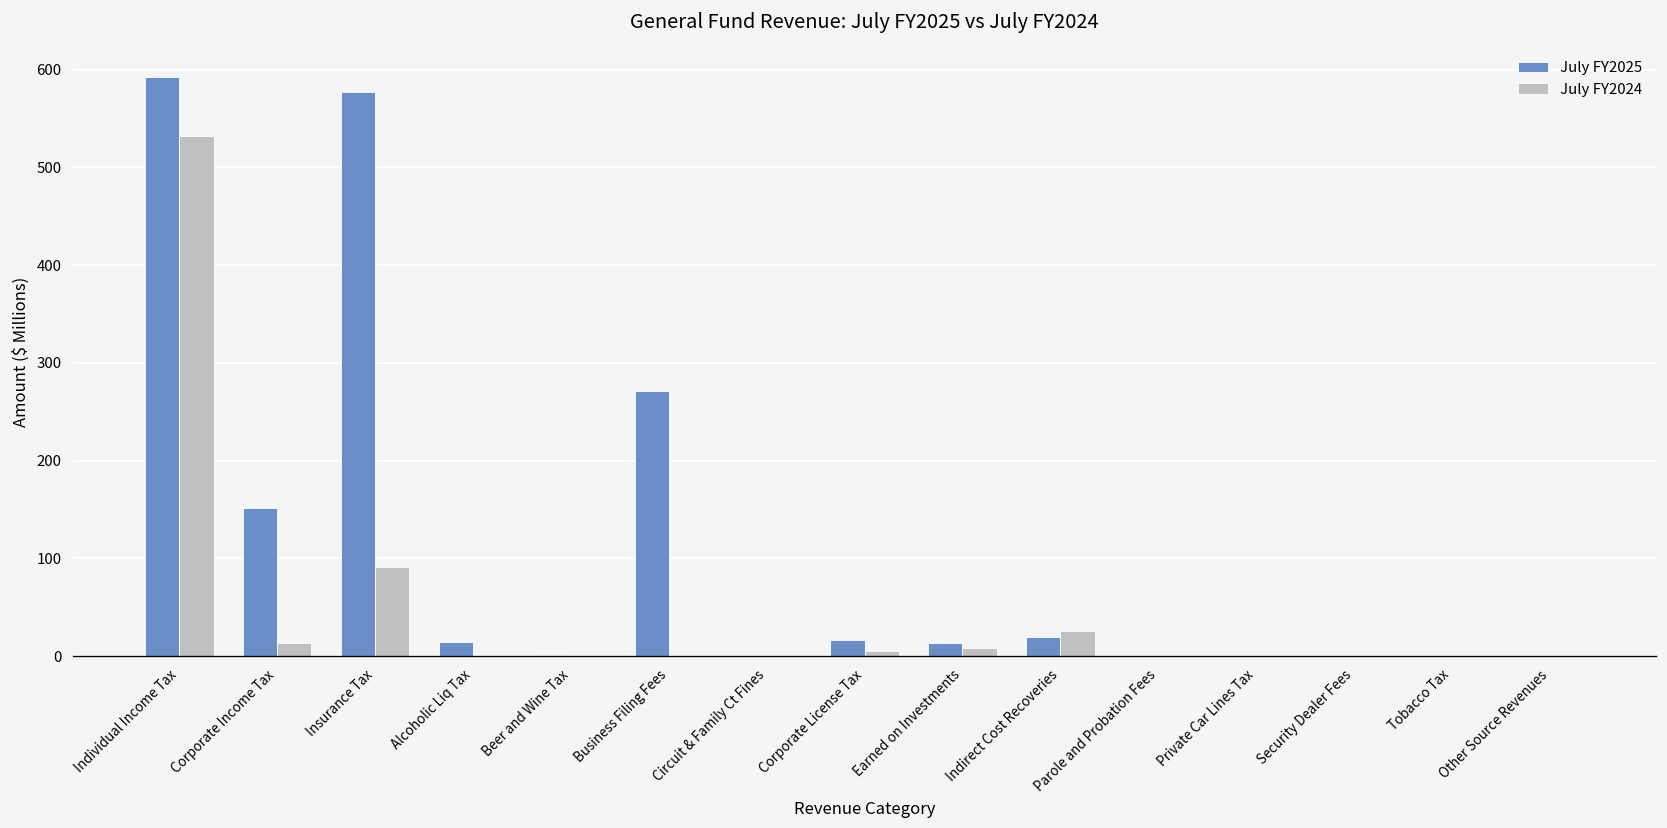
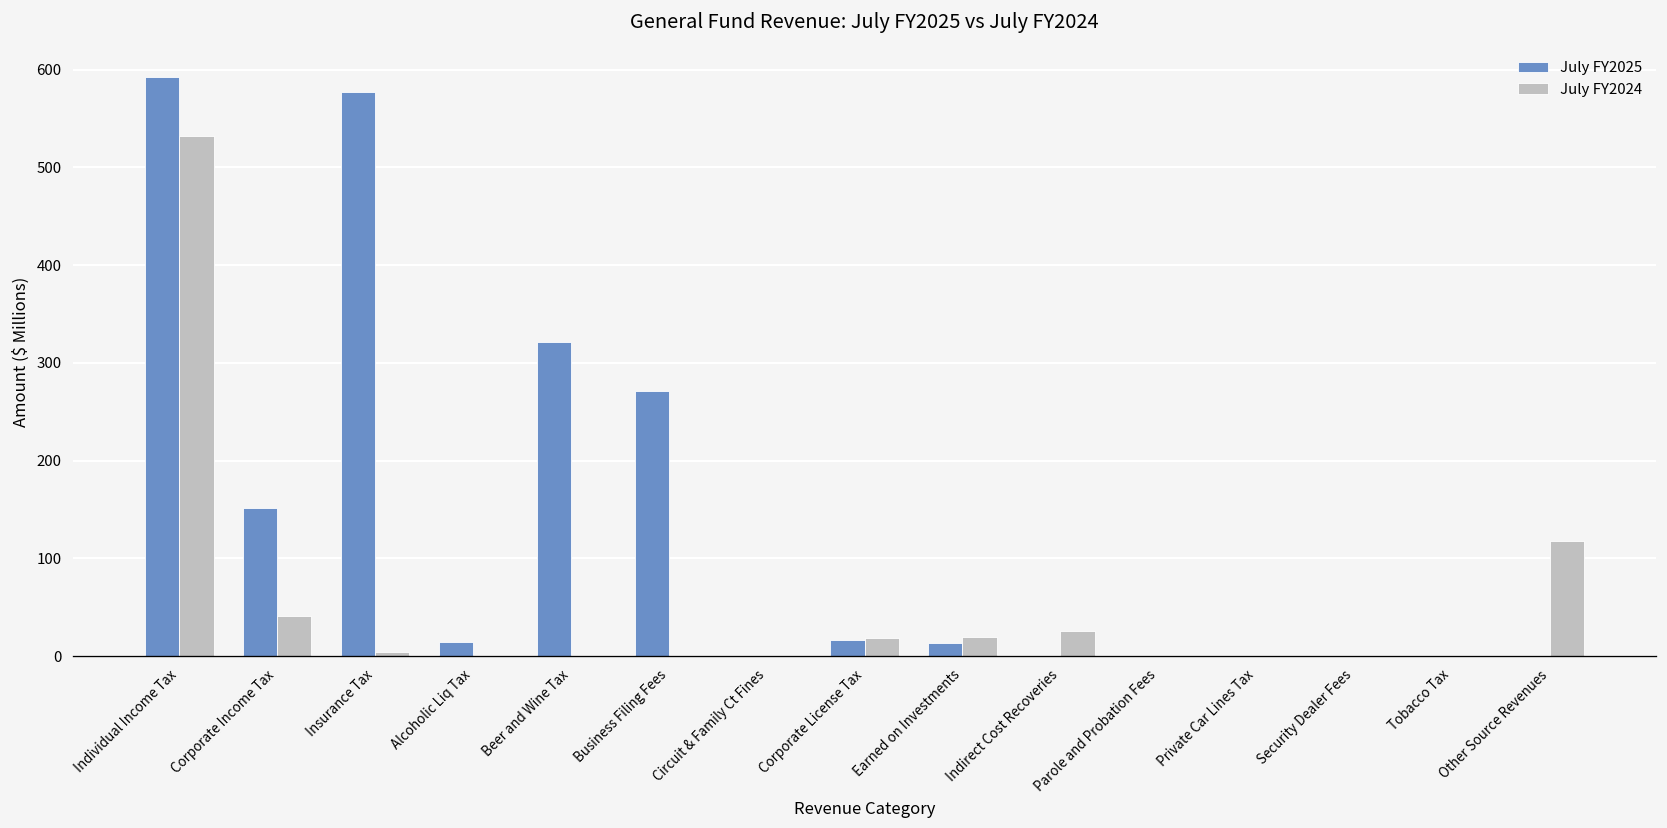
July FY2024, Corporate Income Tax: 10 -> 40
July FY2024, Insurance Tax: 90 -> 0
July FY2025, Beer and Wine Tax: 0 -> 320
July FY2024, Corporate License Tax: 10 -> 20
July FY2024, Earned on Investments: 10 -> 20
July FY2025, Indirect Cost Recoveries: 20 -> 0
July FY2024, Other Source Revenues: 0 -> 120
